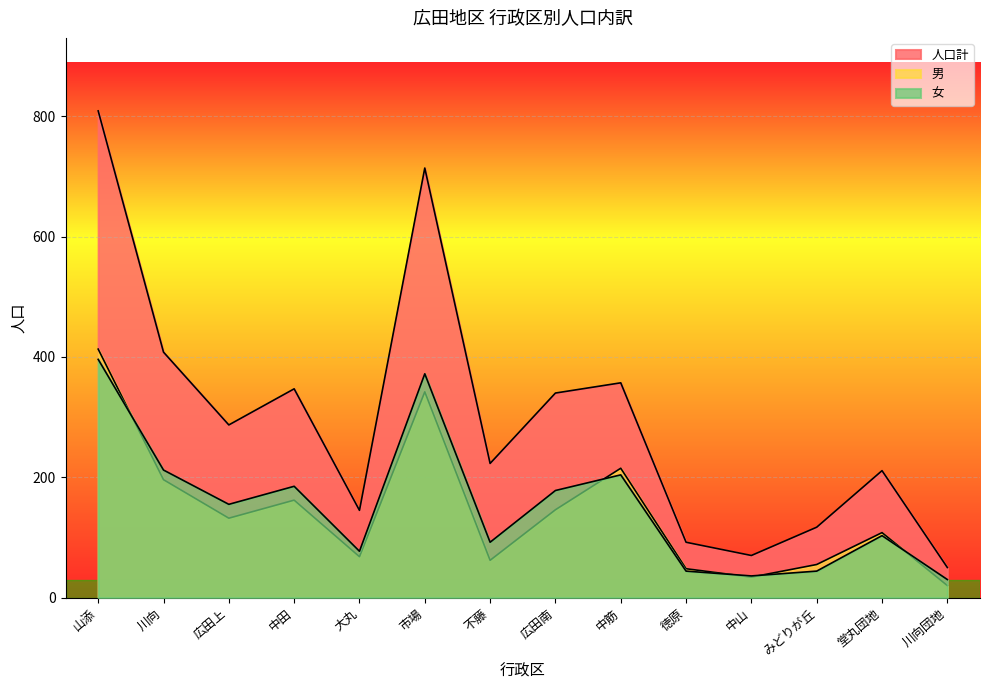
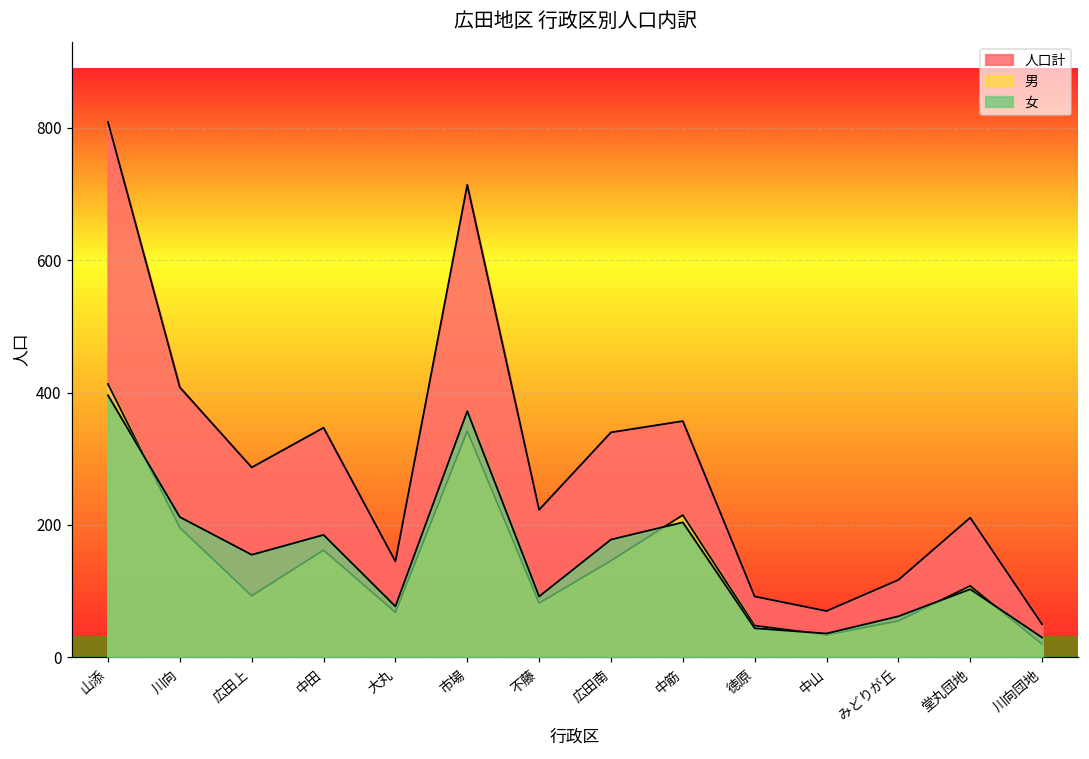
男, 広田上: 130 -> 90
男, 不藤: 60 -> 80
女, みどりが丘: 40 -> 60
